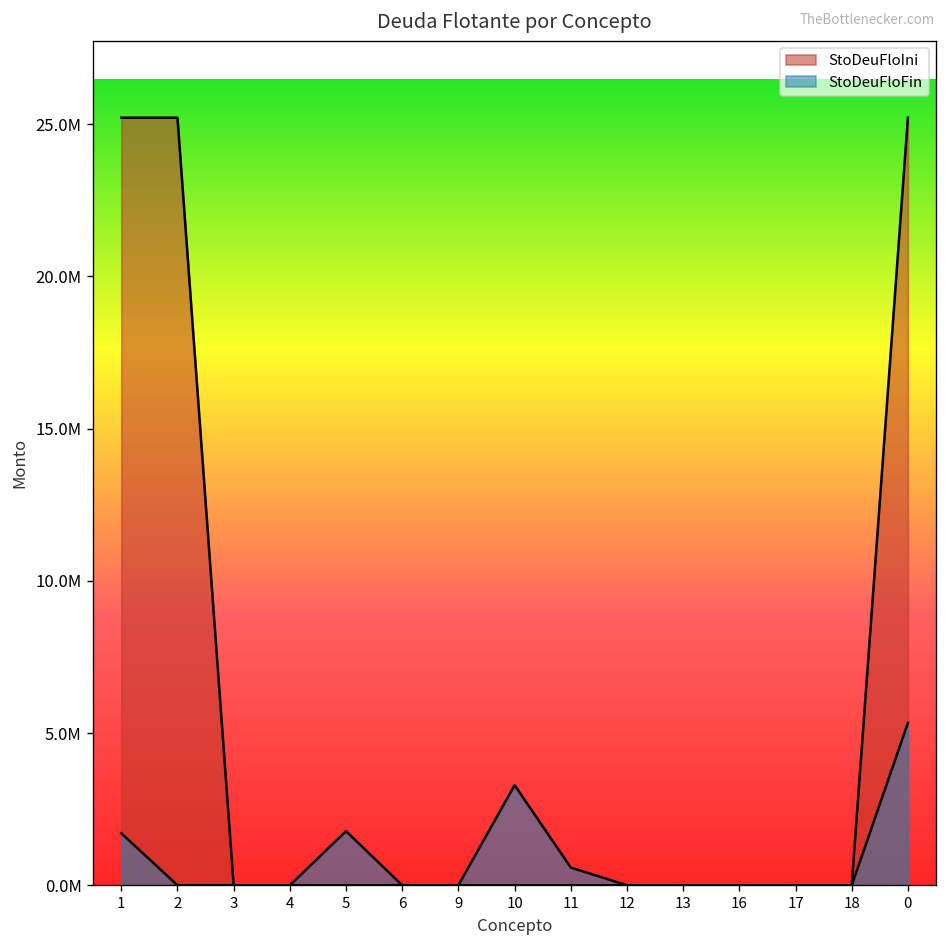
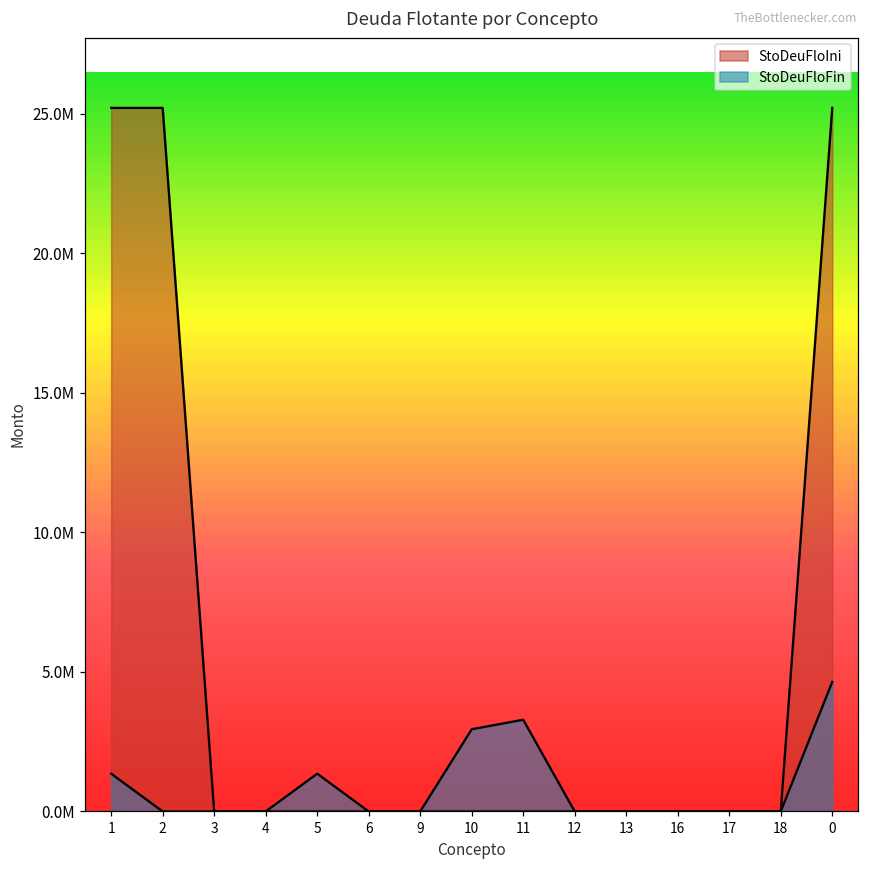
StoDeuFloFin, 1: 1700000 -> 1400000
StoDeuFloFin, 5: 1800000 -> 1400000
StoDeuFloFin, 10: 3300000 -> 2900000
StoDeuFloFin, 11: 600000 -> 3300000
StoDeuFloFin, 0: 5300000 -> 4600000
